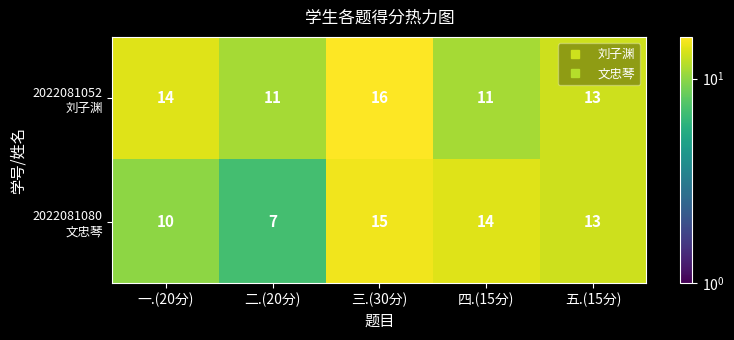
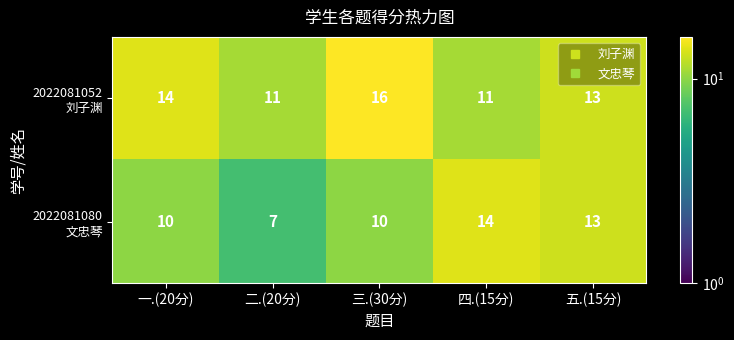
2022081080 文忠琴, 三.(30分): 15 -> 10
